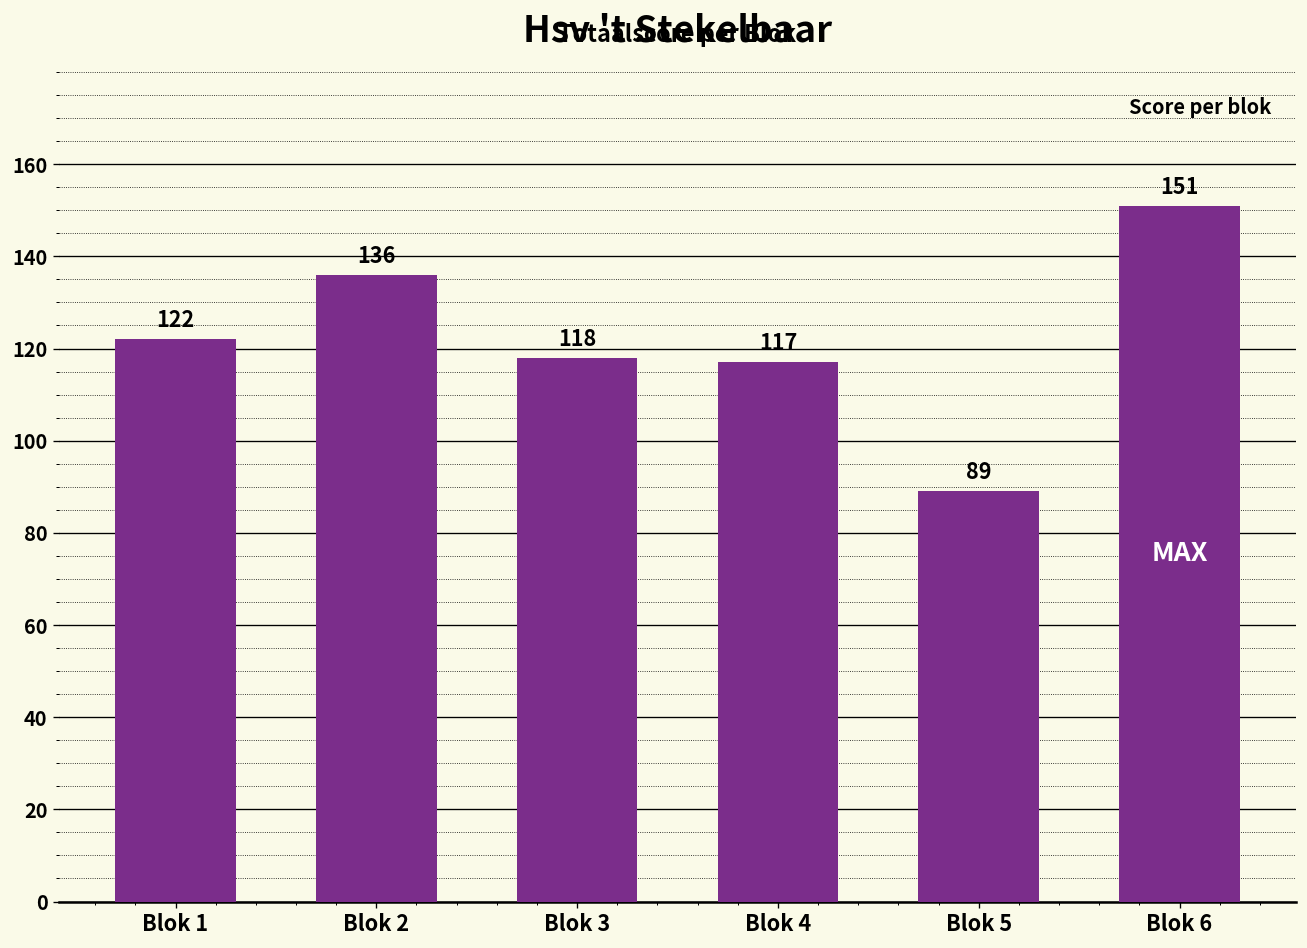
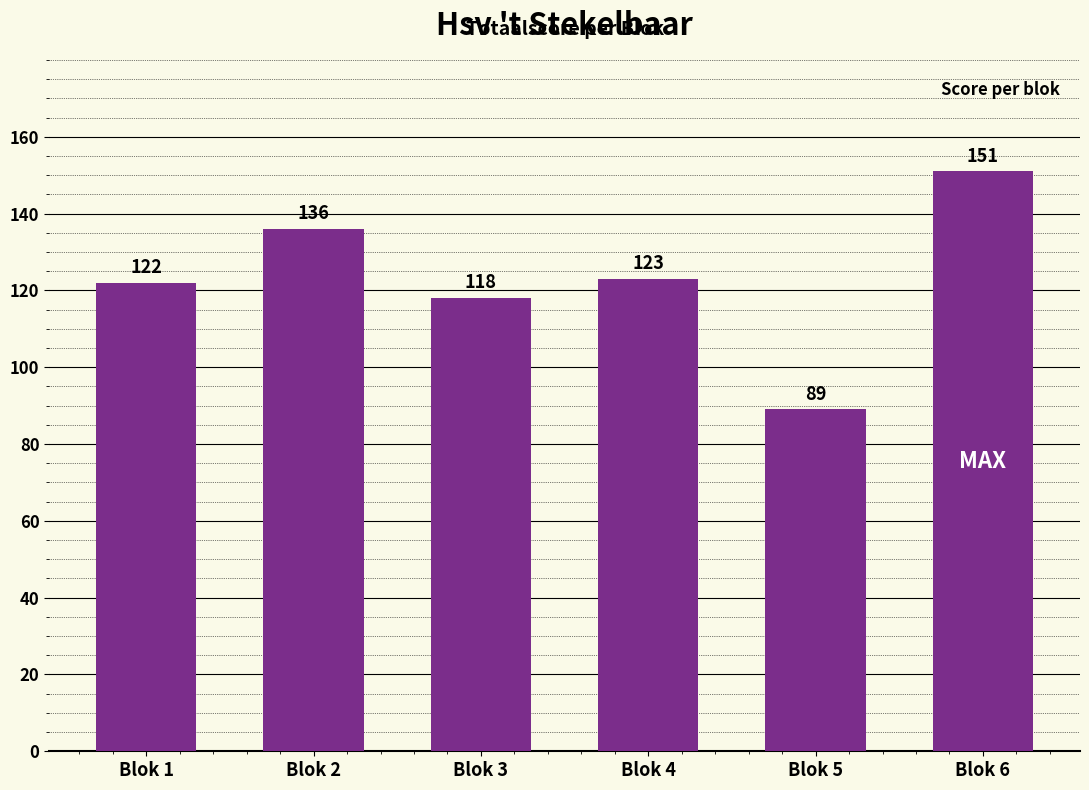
Blok 4: 117 -> 123
